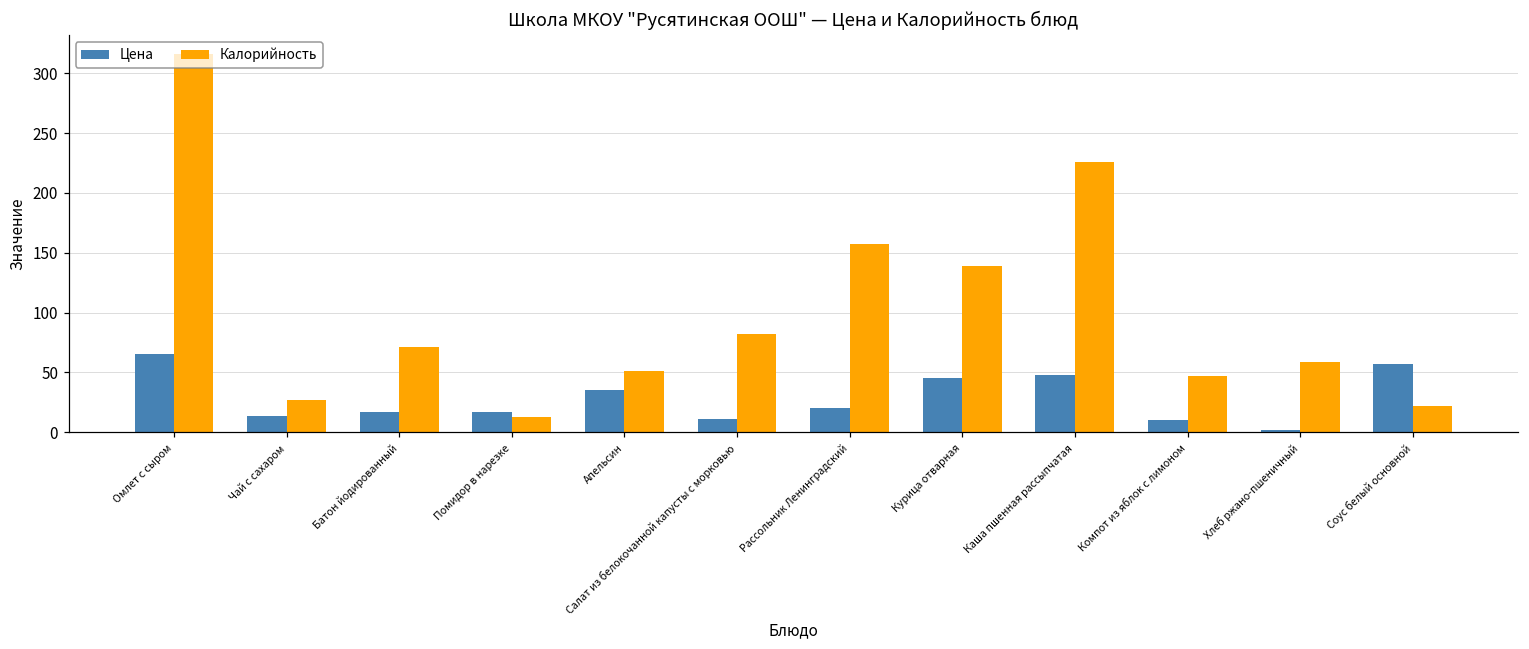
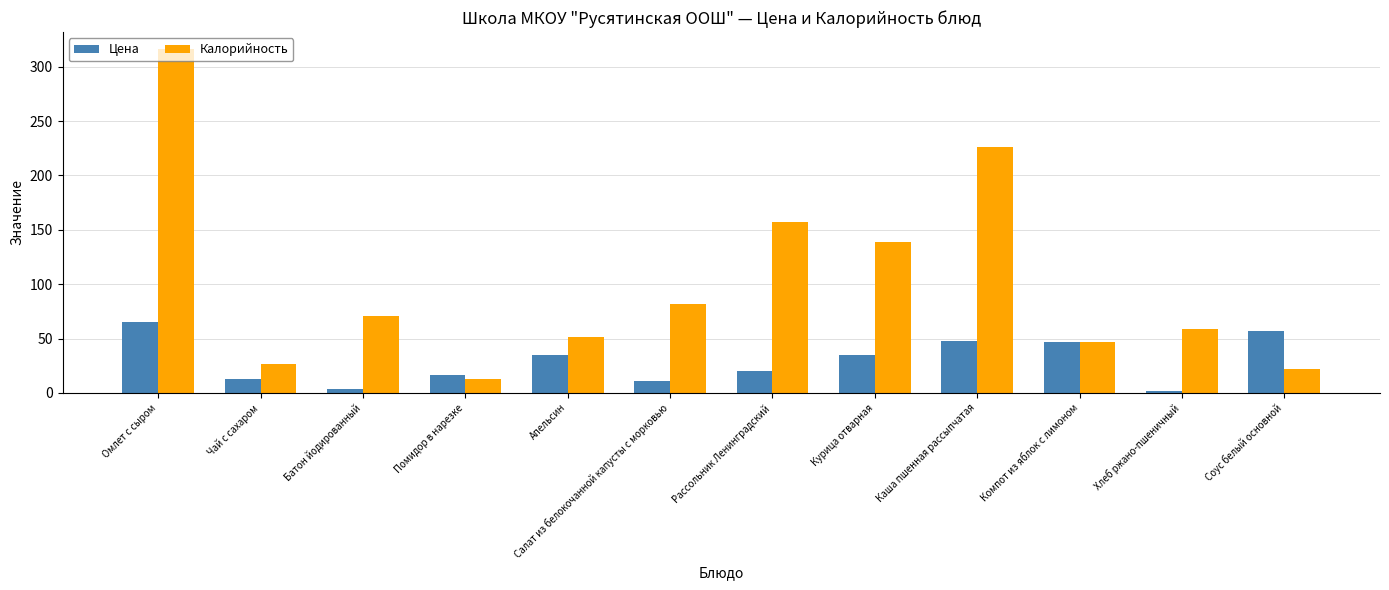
Цена, Батон йодированный: 17 -> 4
Цена, Курица отварная: 45 -> 35
Цена, Компот из яблок с лимоном: 10 -> 47
